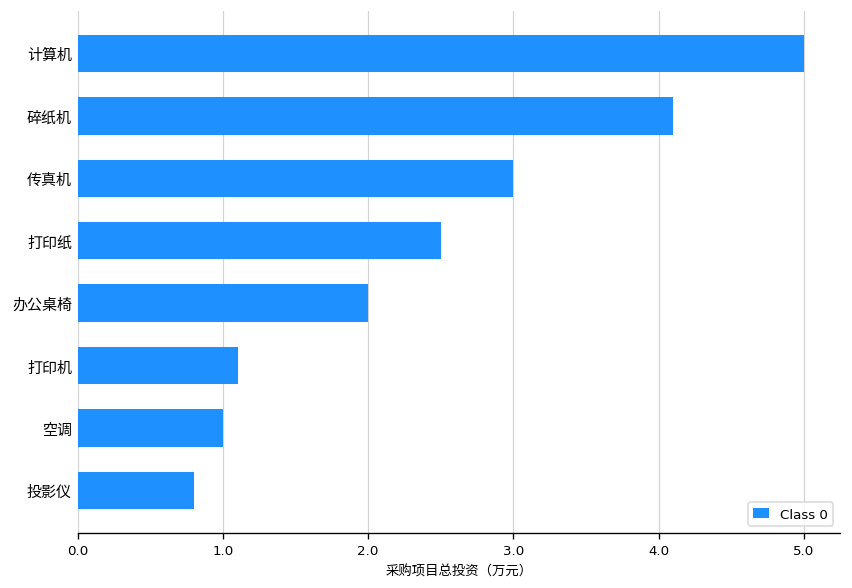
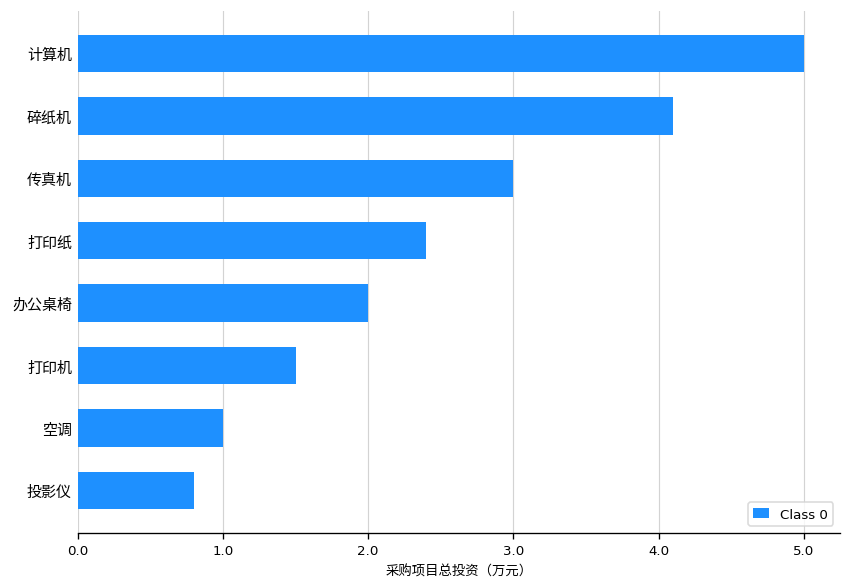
打印纸: 2.5 -> 2.4
打印机: 1.1 -> 1.5
